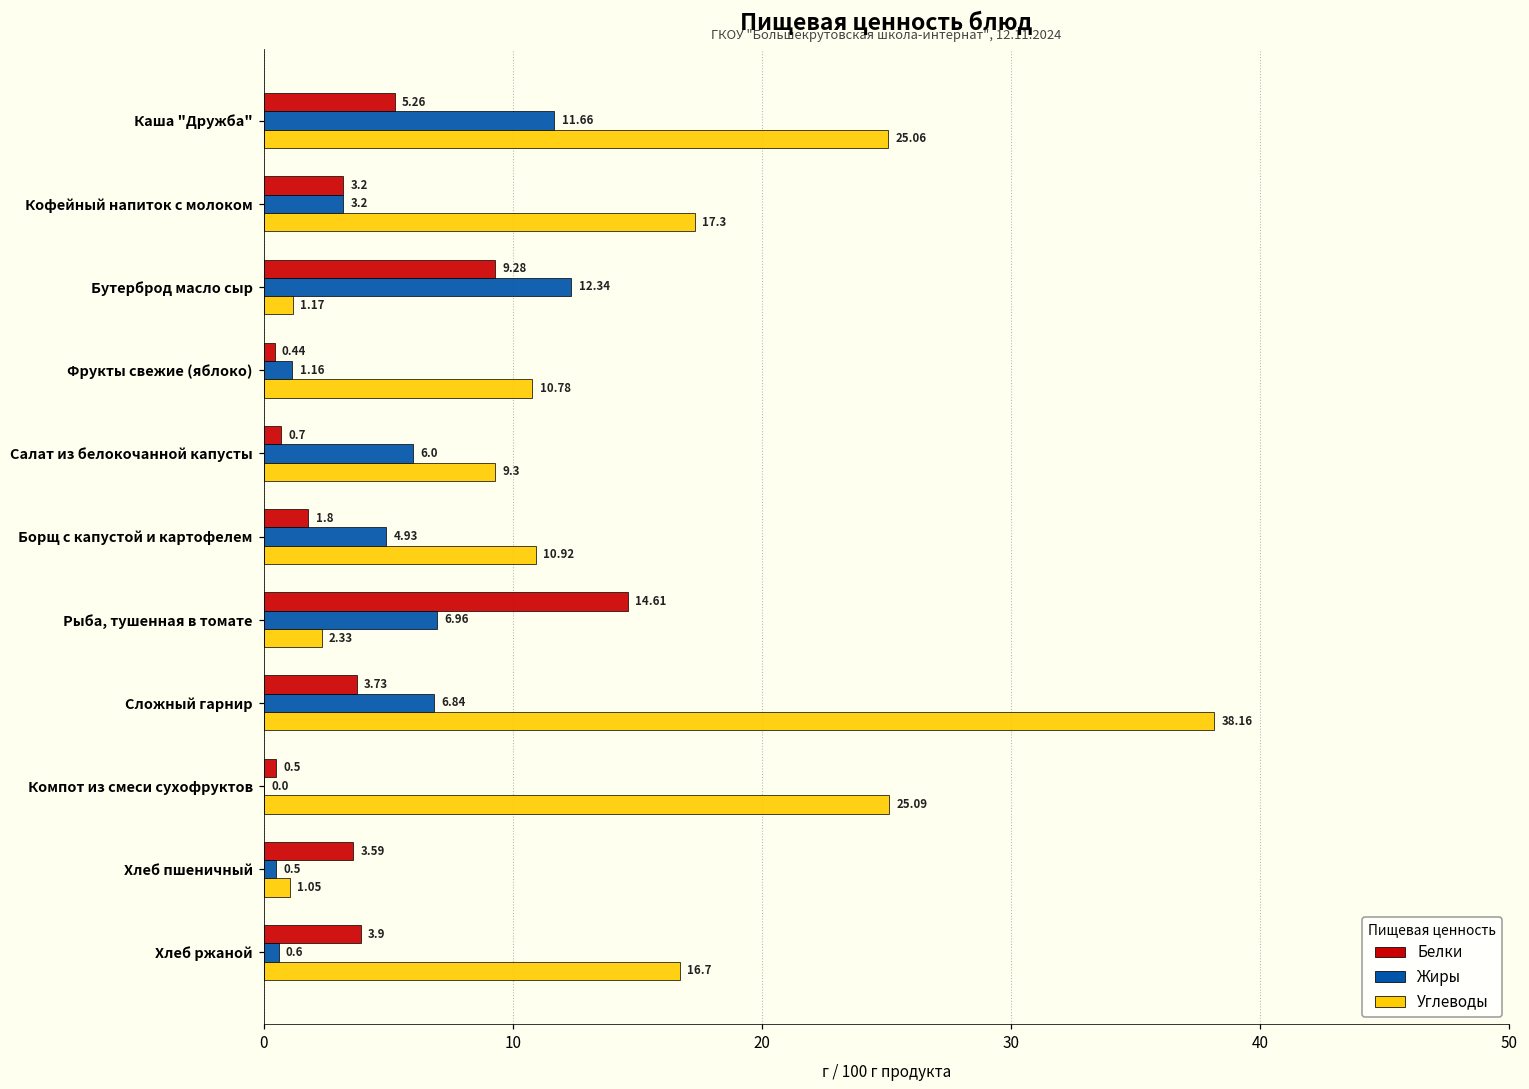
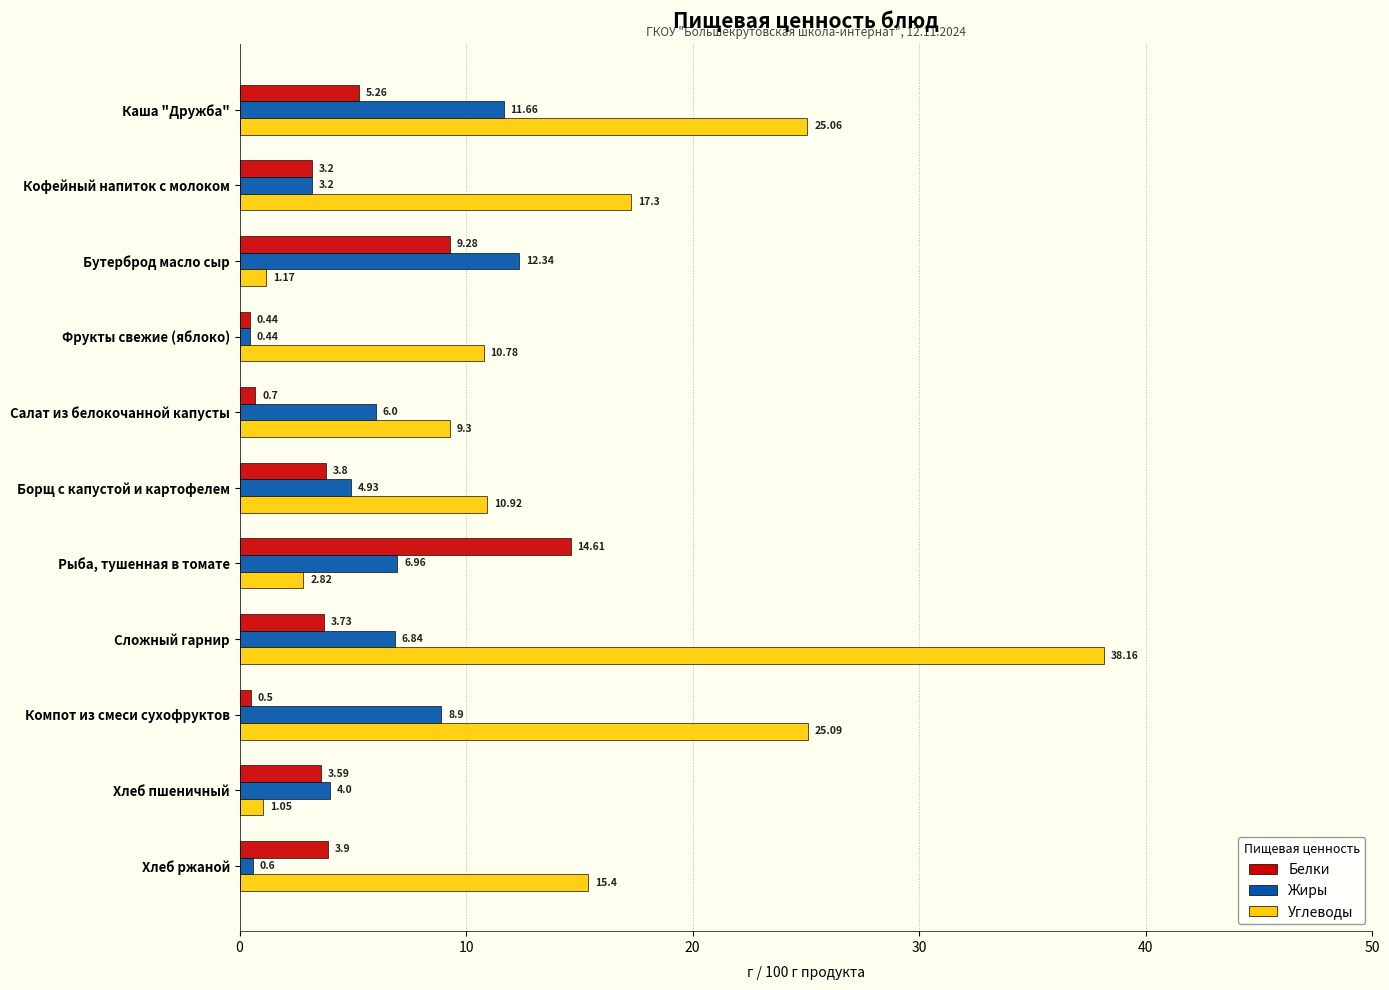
Жиры, Фрукты свежие (яблоко): 1.16 -> 0.44
Белки, Борщ с капустой и картофелем: 1.8 -> 3.8
Углеводы, Рыба, тушенная в томате: 2.33 -> 2.82
Жиры, Компот из смеси сухофруктов: 0.0 -> 8.9
Жиры, Хлеб пшеничный: 0.5 -> 4.0
Углеводы, Хлеб ржаной: 16.7 -> 15.4
